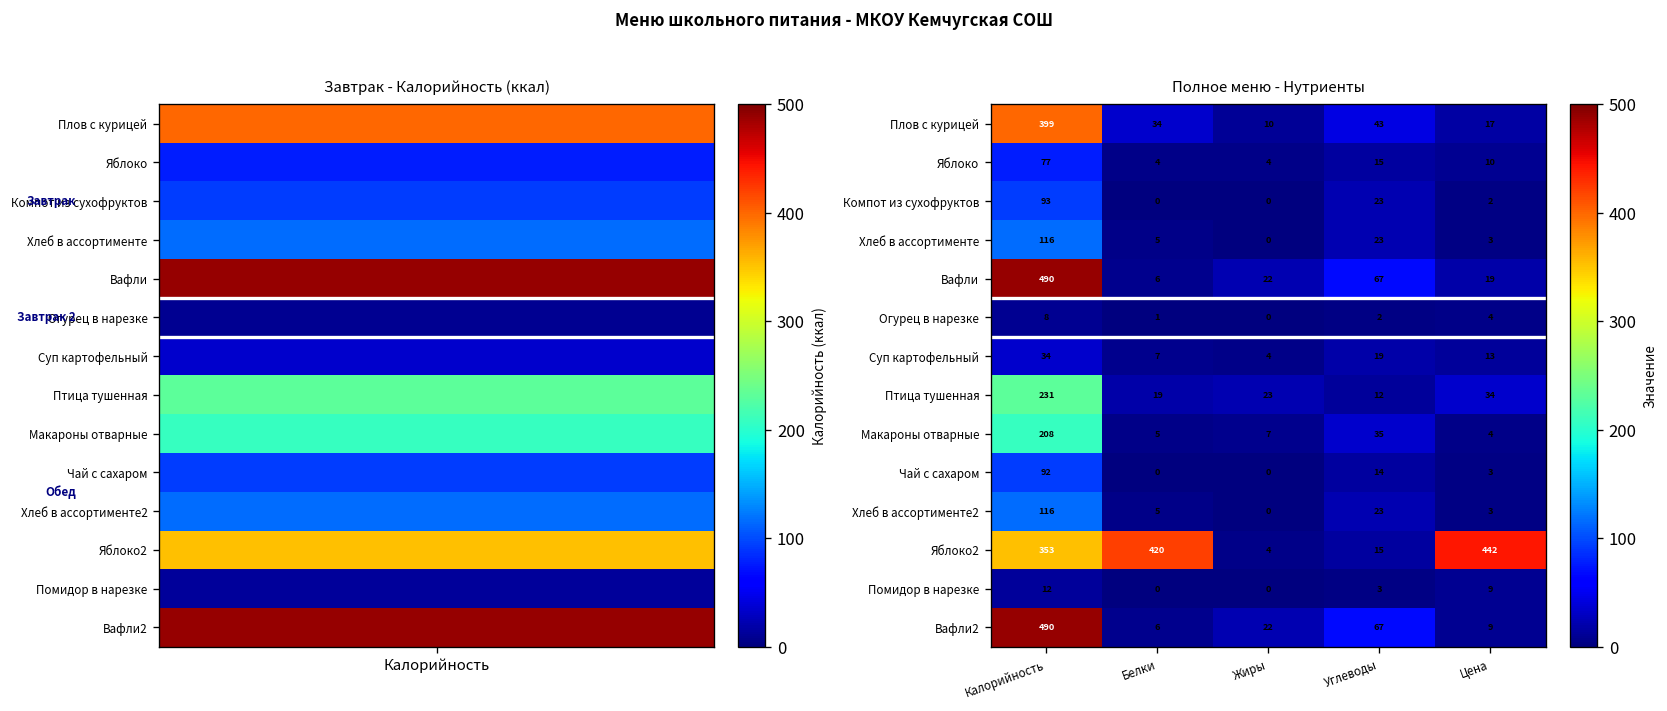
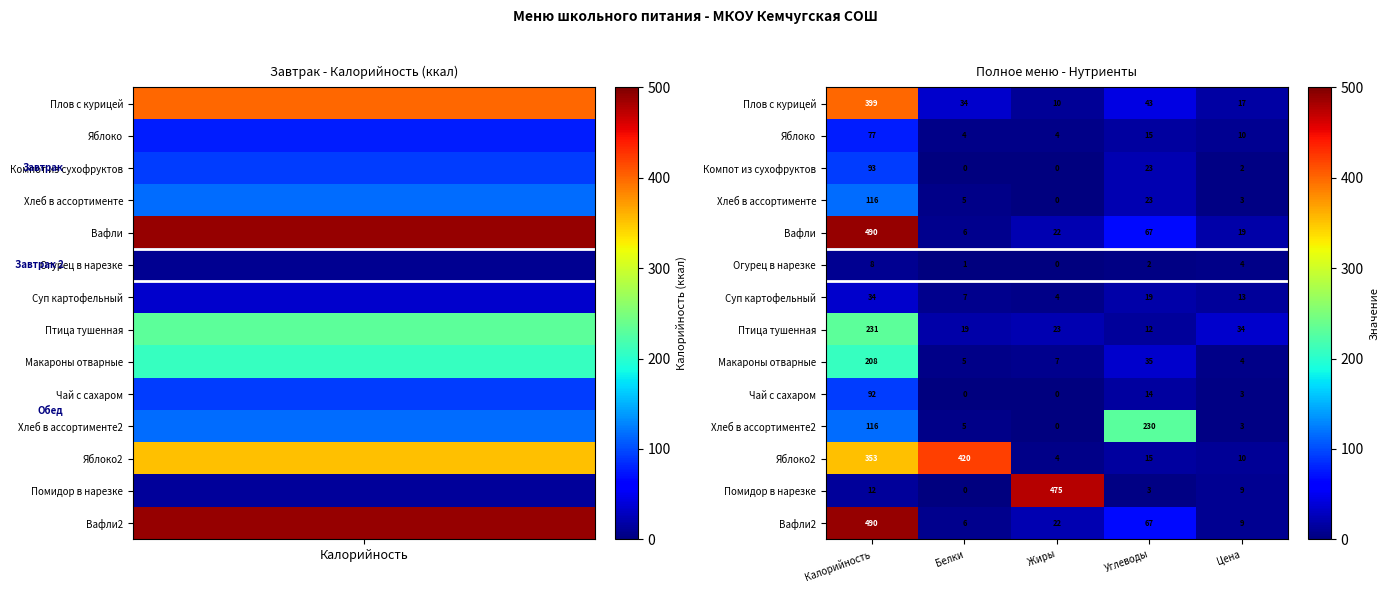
Полное меню - Нутриенты, Хлеб в ассортименте2, Углеводы: 23 -> 230
Полное меню - Нутриенты, Яблоко2, Цена: 442 -> 10
Полное меню - Нутриенты, Помидор в нарезке, Жиры: 0 -> 475
